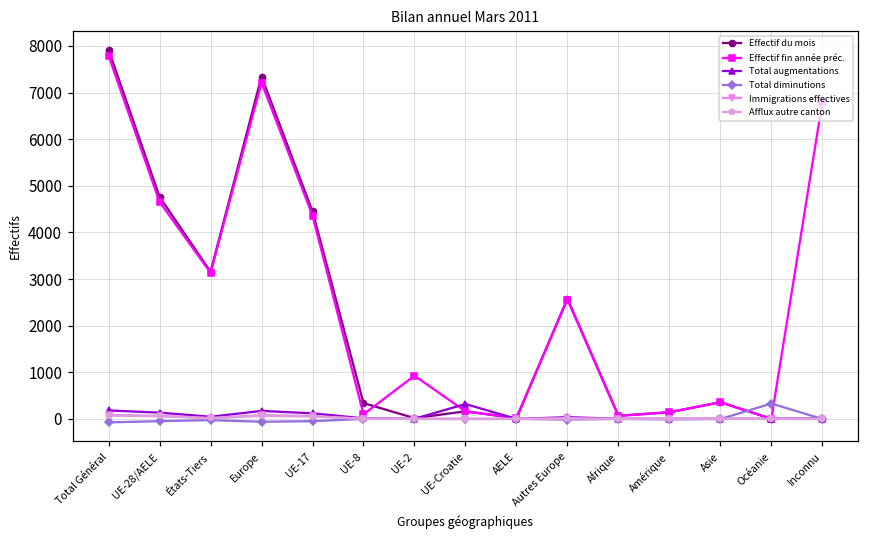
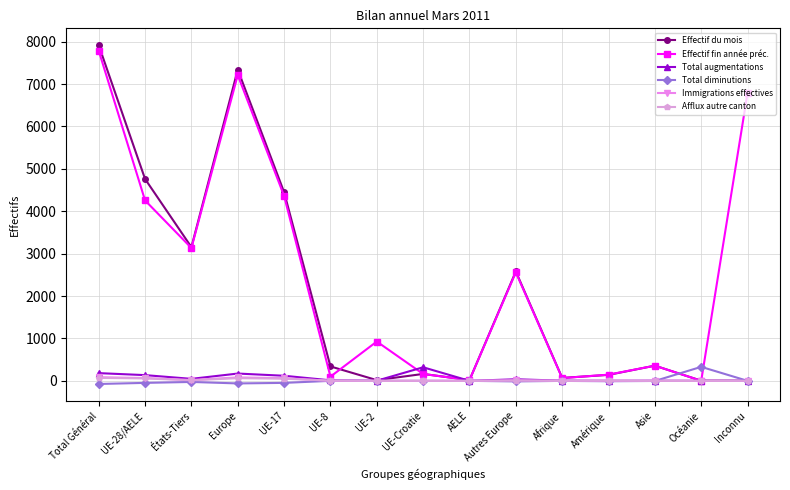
Effectif fin année préc., UE-28/AELE: 4700 -> 4300
